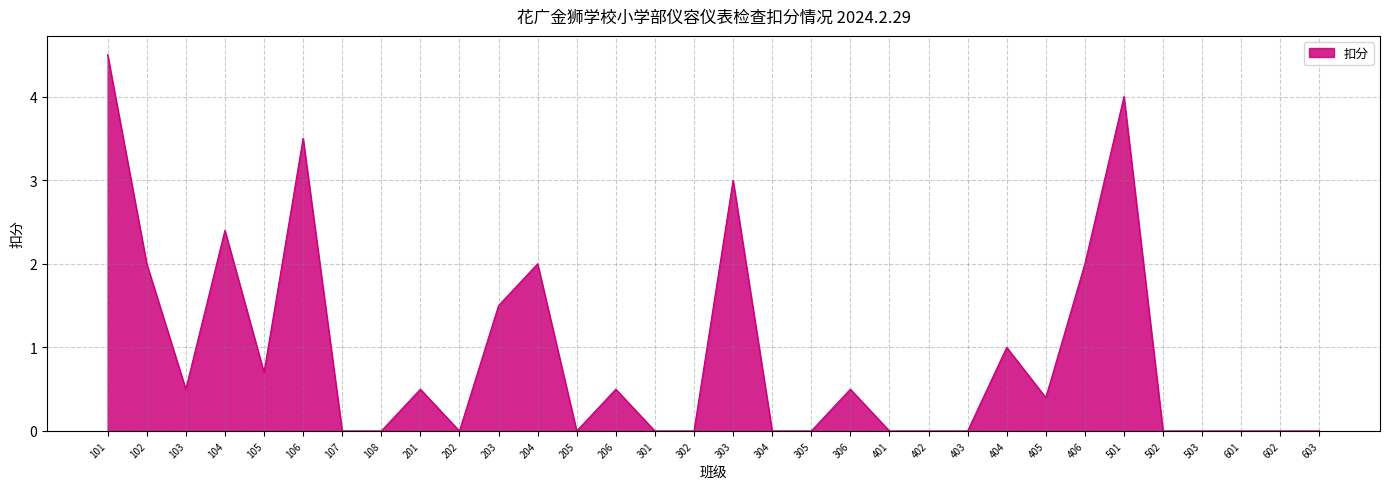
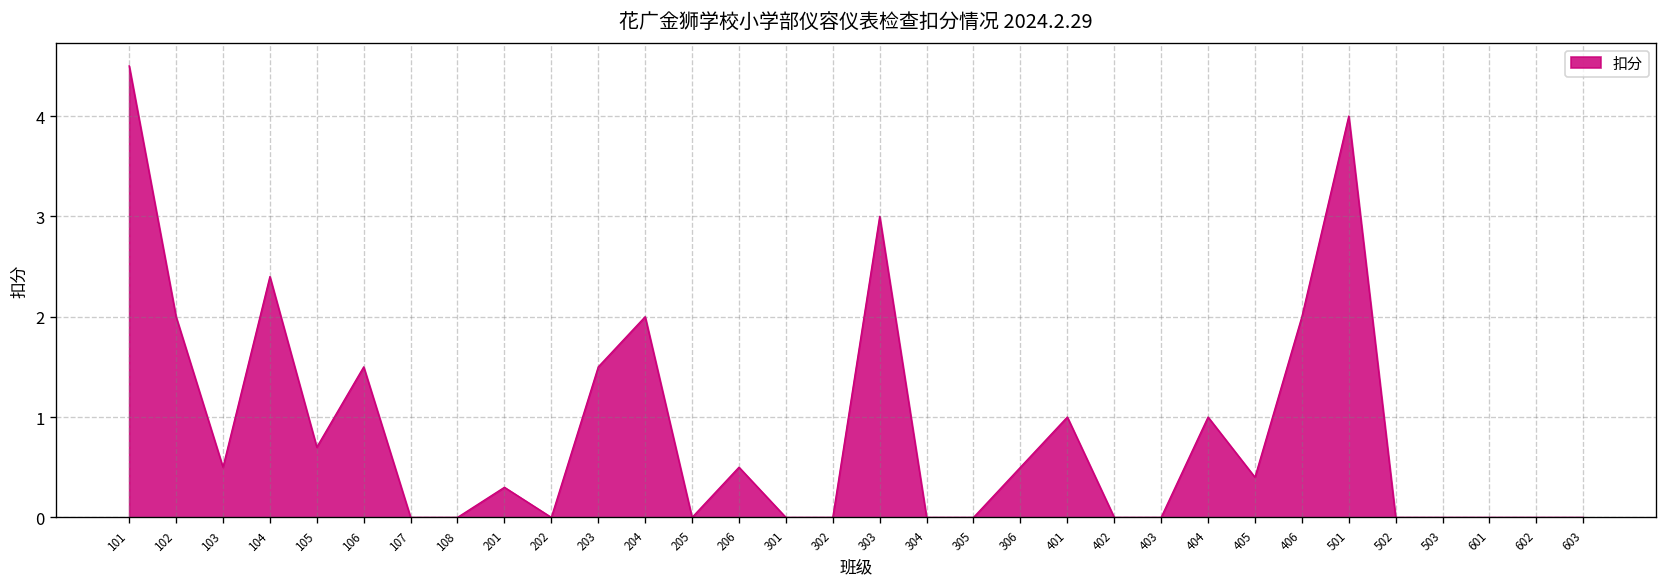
106: 3.5 -> 1.5
201: 0.5 -> 0.3
401: 0 -> 1
